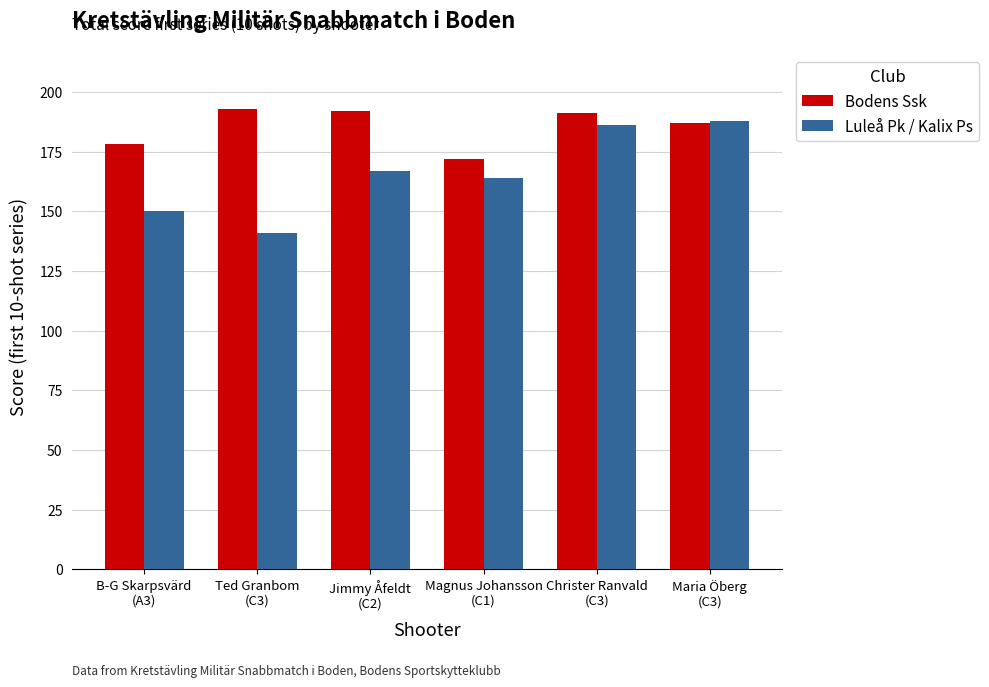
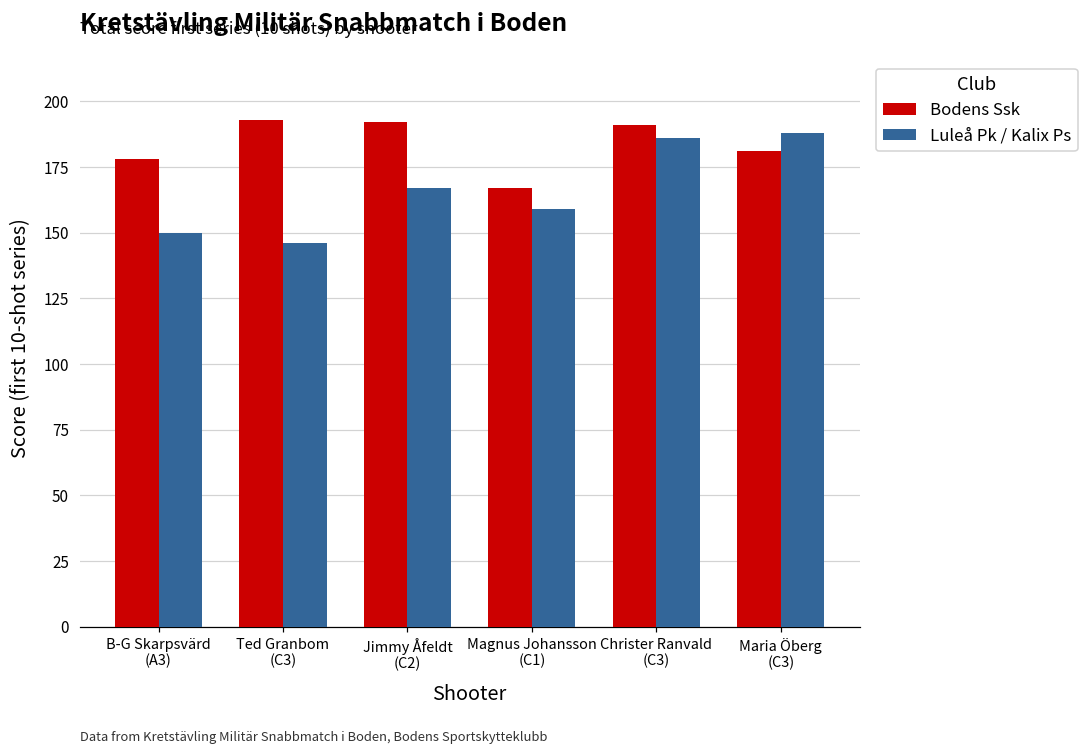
Luleå Pk / Kalix Ps, Ted Granbom (C3): 141 -> 146
Bodens Ssk, Magnus Johansson (C1): 172 -> 167
Luleå Pk / Kalix Ps, Magnus Johansson (C1): 164 -> 159
Bodens Ssk, Maria Öberg (C3): 187 -> 181
